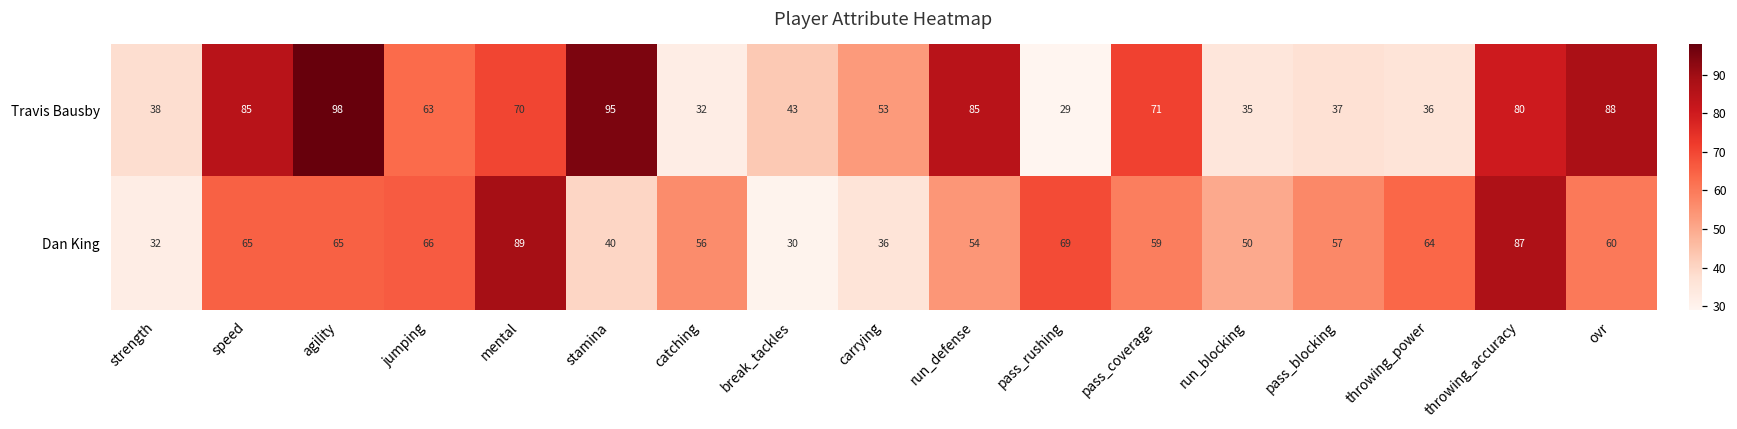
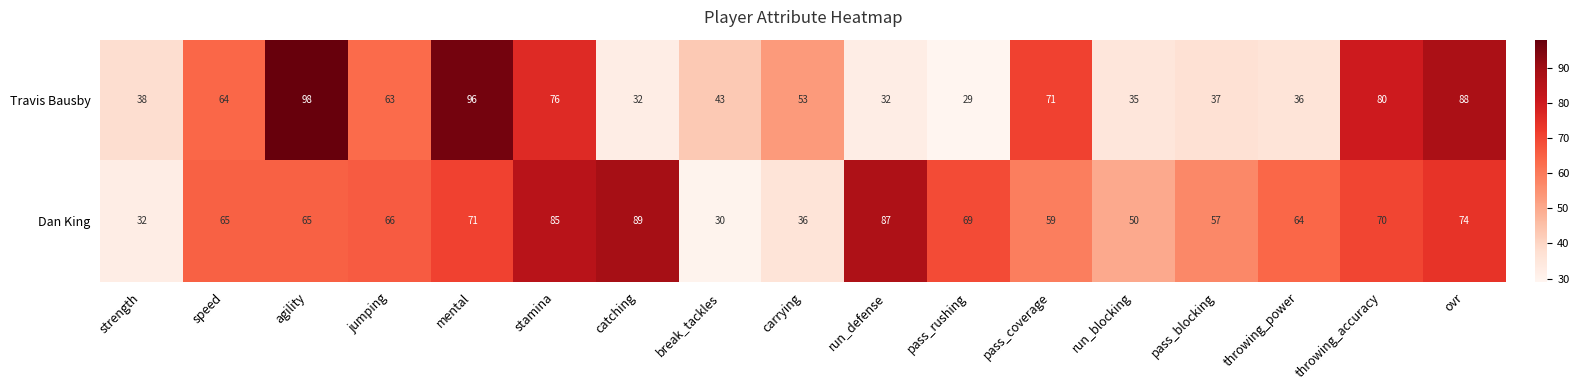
Travis Bausby, speed: 85 -> 64
Travis Bausby, mental: 70 -> 96
Travis Bausby, stamina: 95 -> 76
Travis Bausby, run_defense: 85 -> 32
Dan King, mental: 89 -> 71
Dan King, stamina: 40 -> 85
Dan King, catching: 56 -> 89
Dan King, run_defense: 54 -> 87
Dan King, throwing_accuracy: 87 -> 70
Dan King, ovr: 60 -> 74
